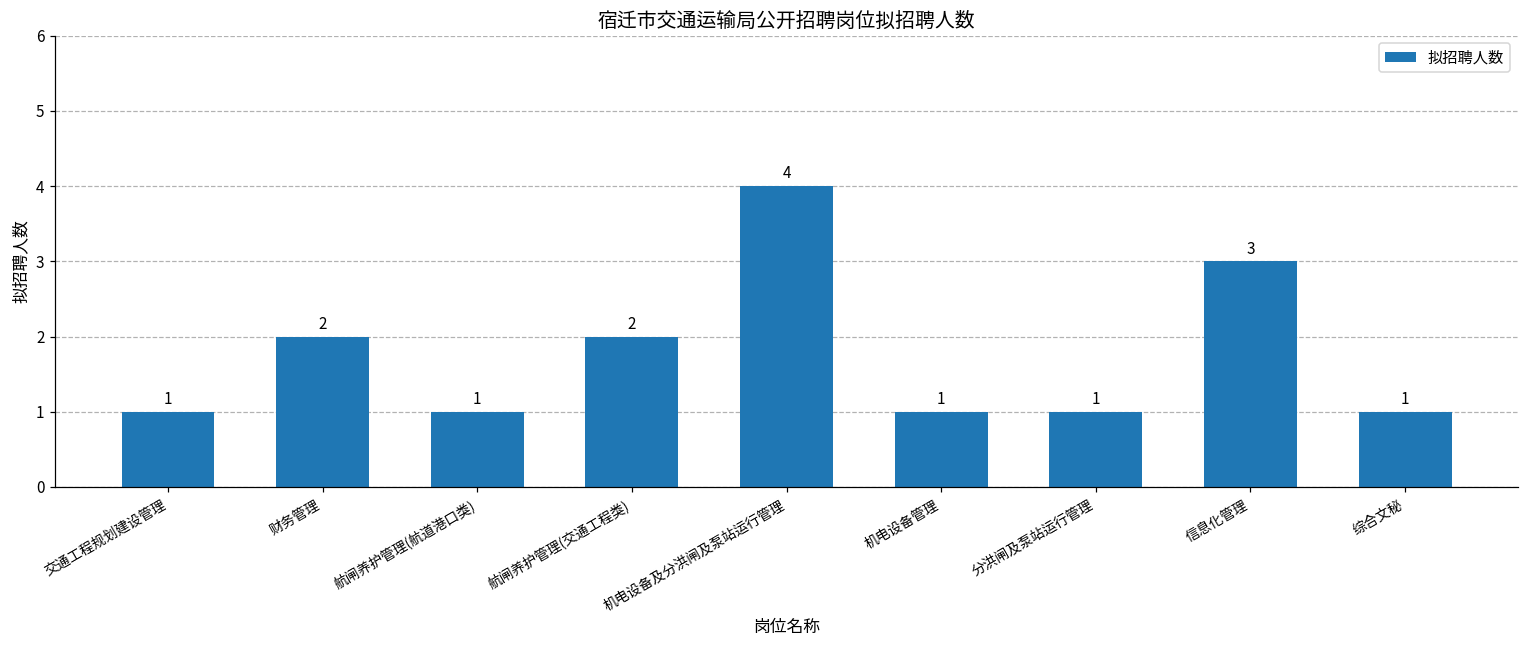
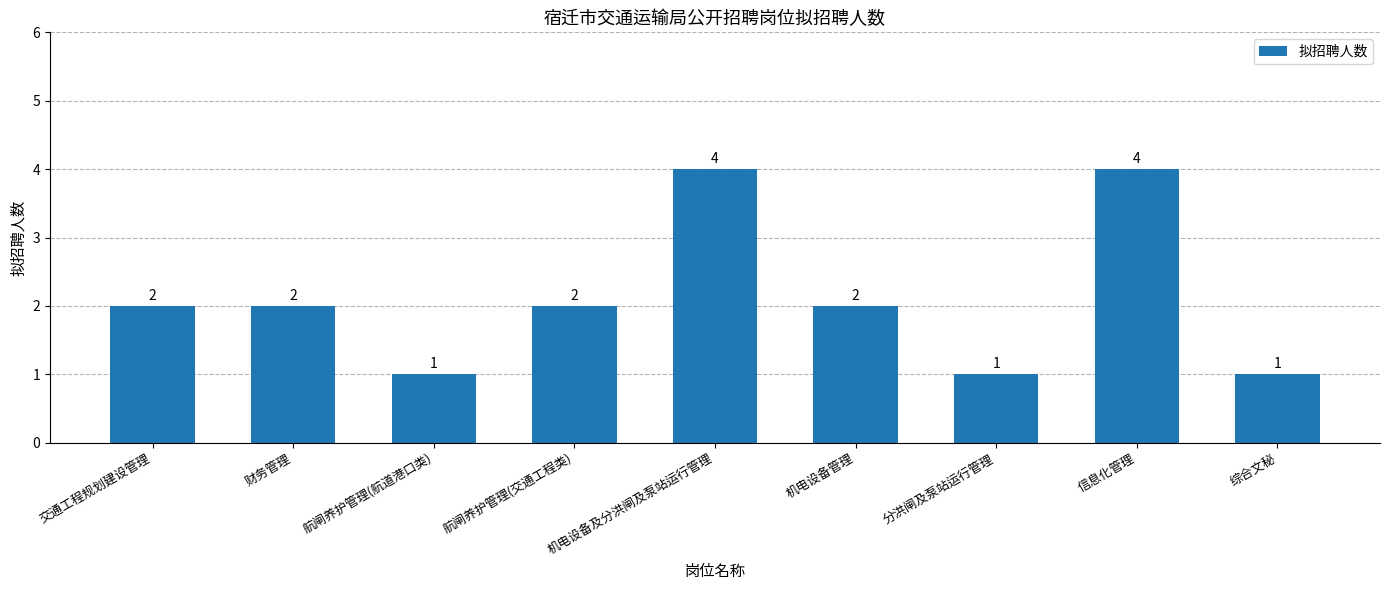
交通工程规划建设管理: 1 -> 2
机电设备管理: 1 -> 2
信息化管理: 3 -> 4
